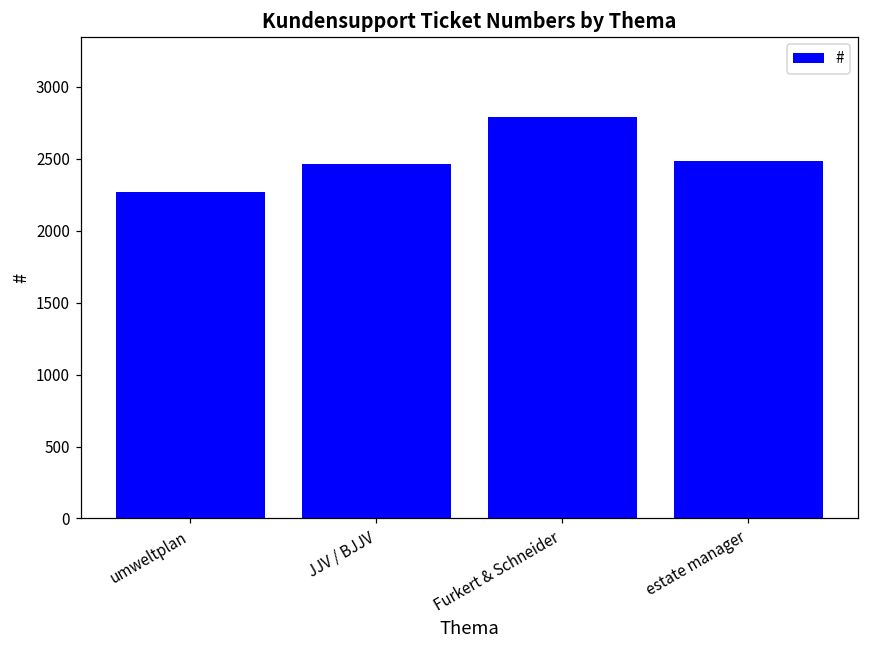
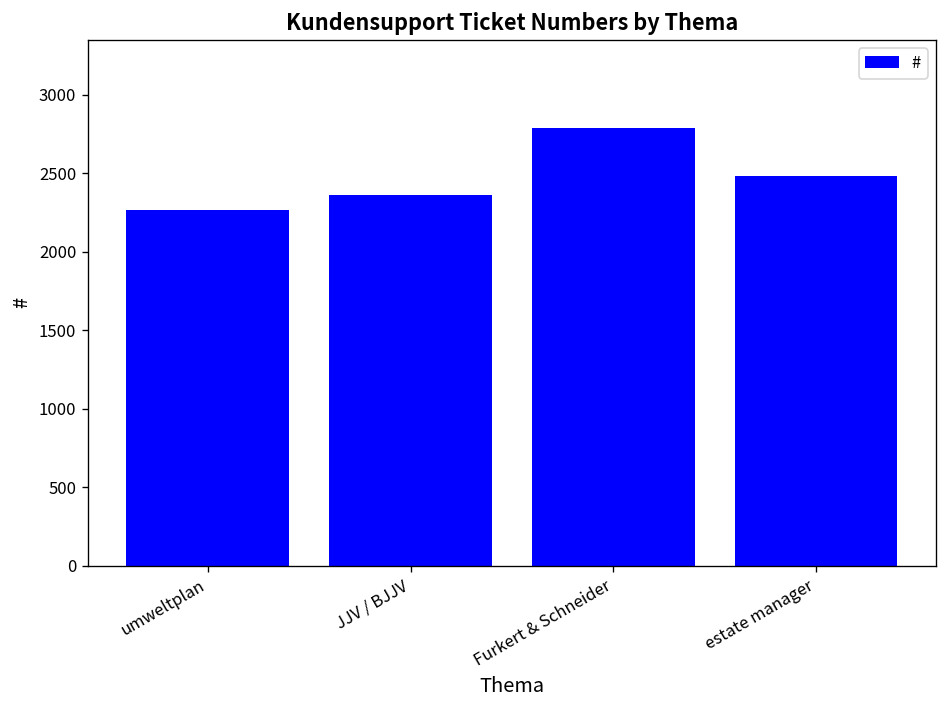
JJV / BJJV: 2470 -> 2360
